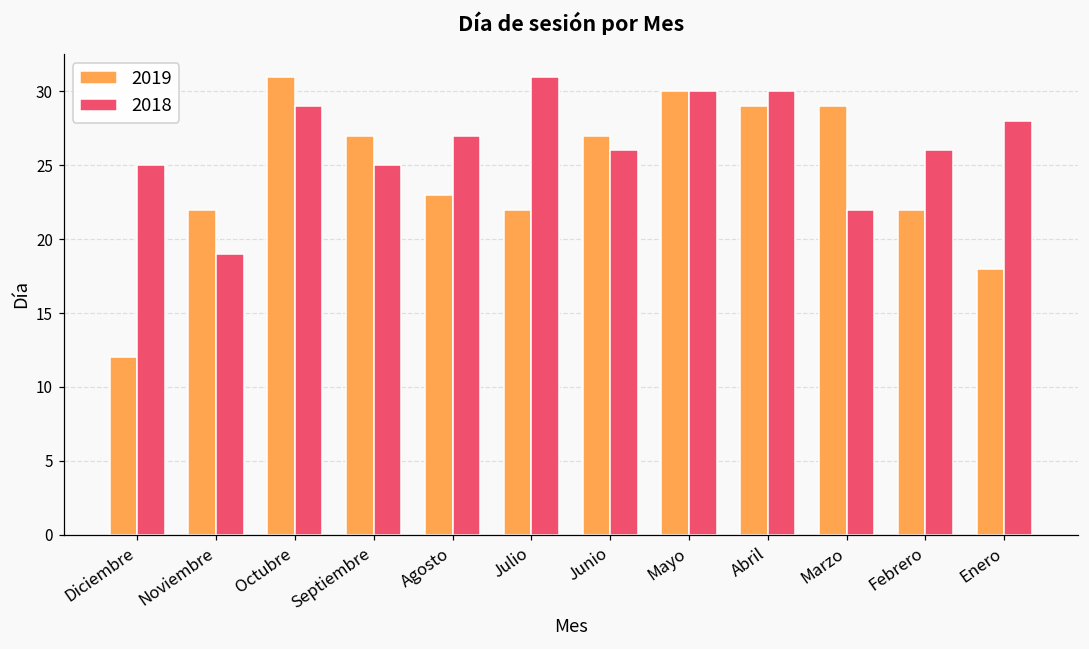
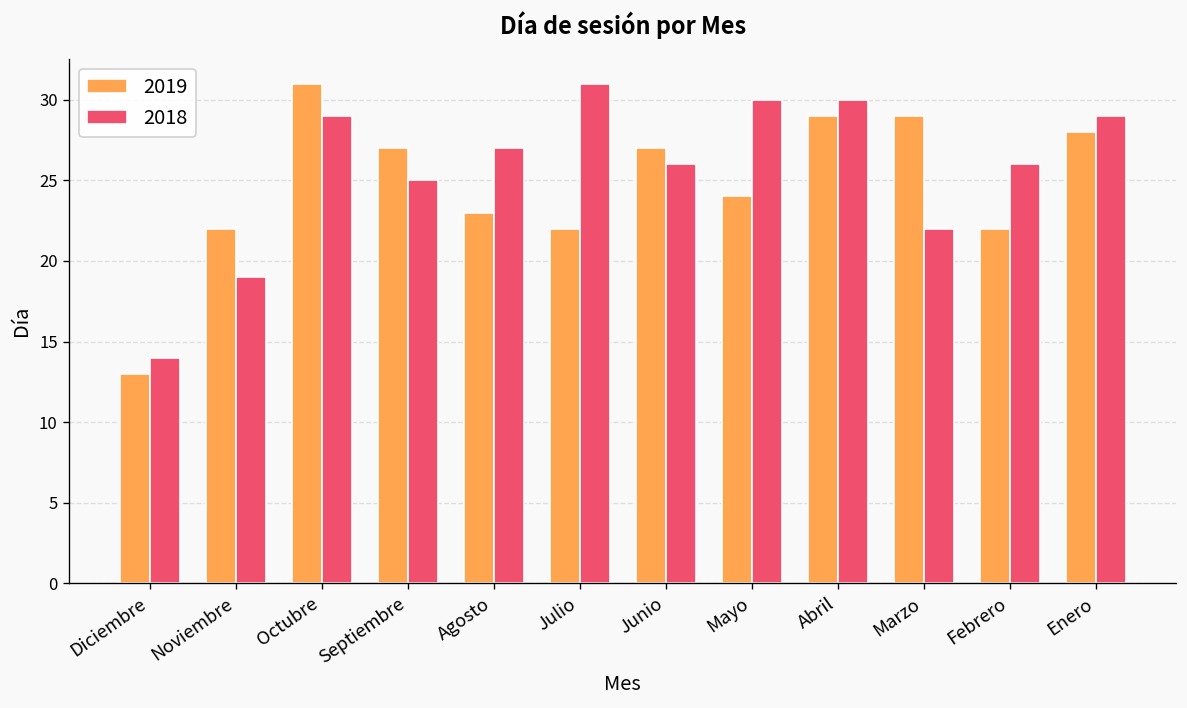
2019, Diciembre: 12 -> 13
2018, Diciembre: 25 -> 14
2019, Mayo: 30 -> 24
2019, Enero: 18 -> 28
2018, Enero: 28 -> 29
